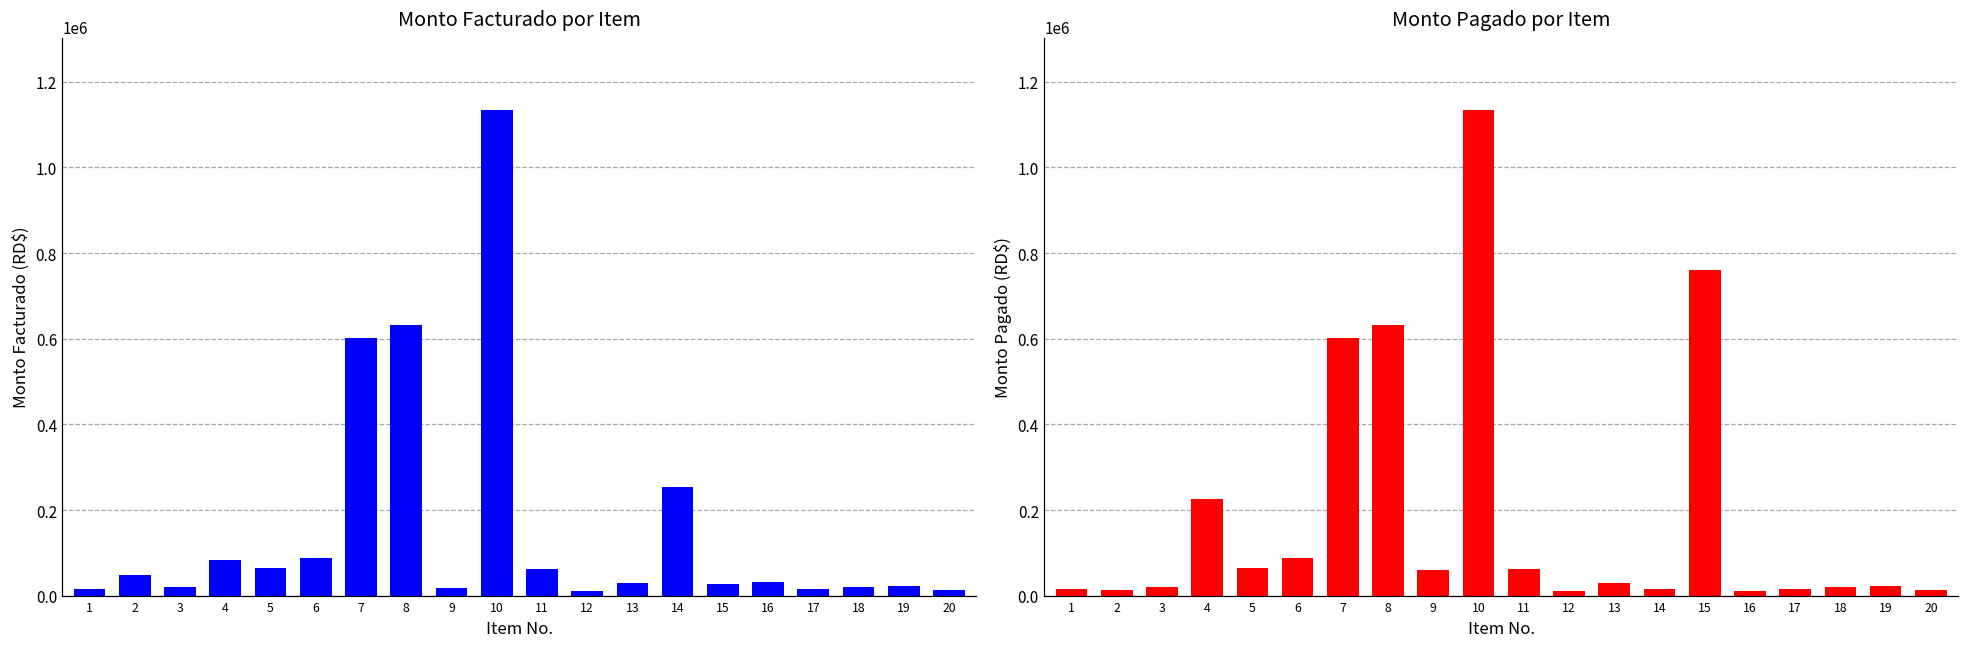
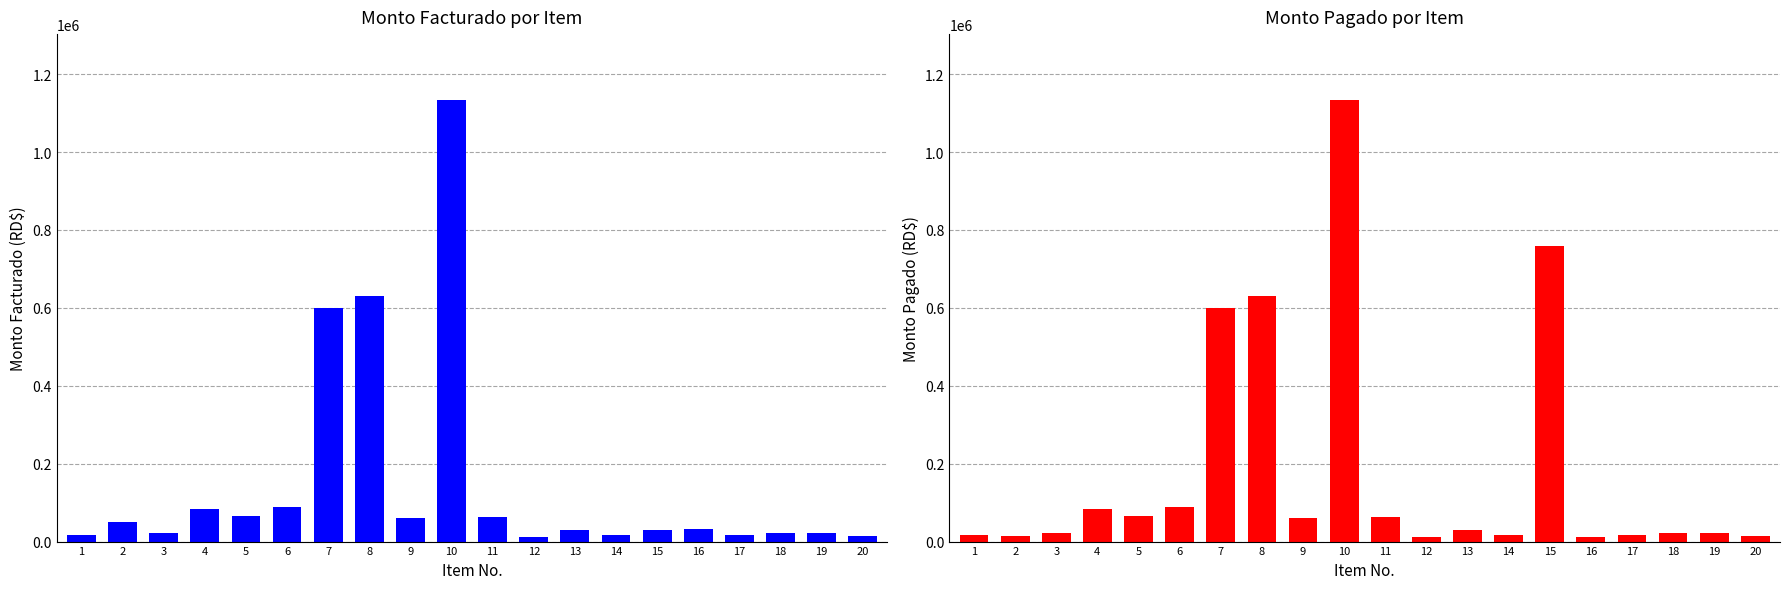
Monto Facturado por Item, 9: 20000 -> 60000
Monto Facturado por Item, 14: 250000 -> 20000
Monto Pagado por Item, 4: 230000 -> 80000
